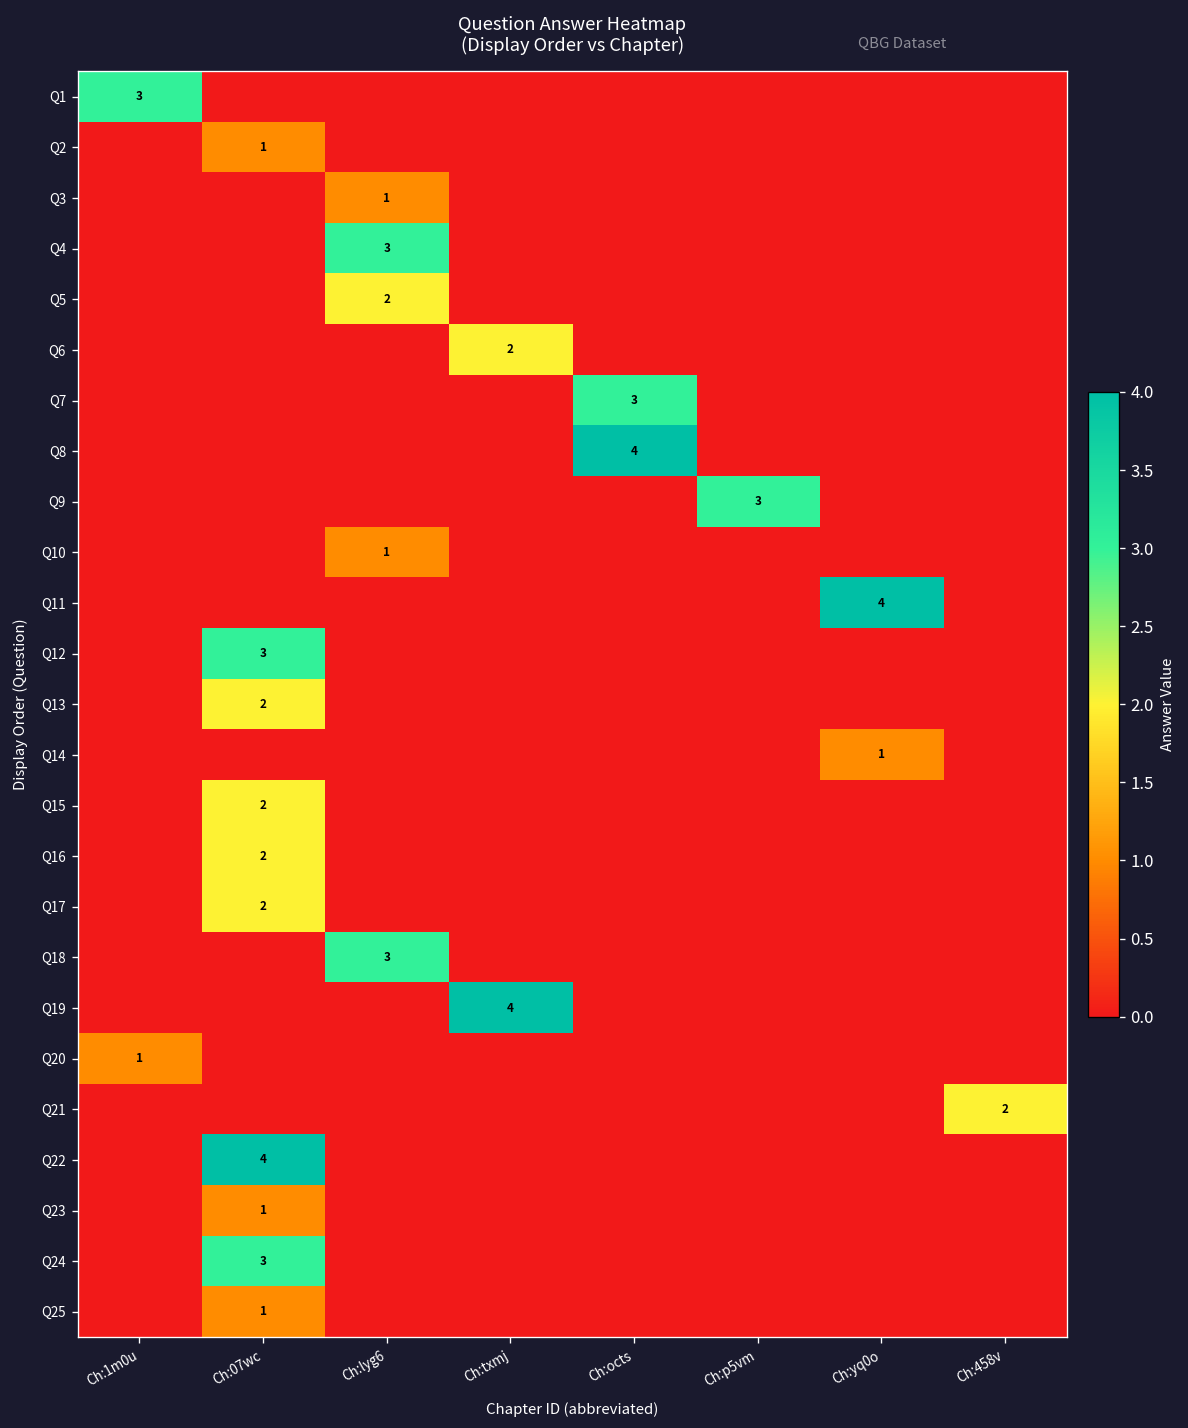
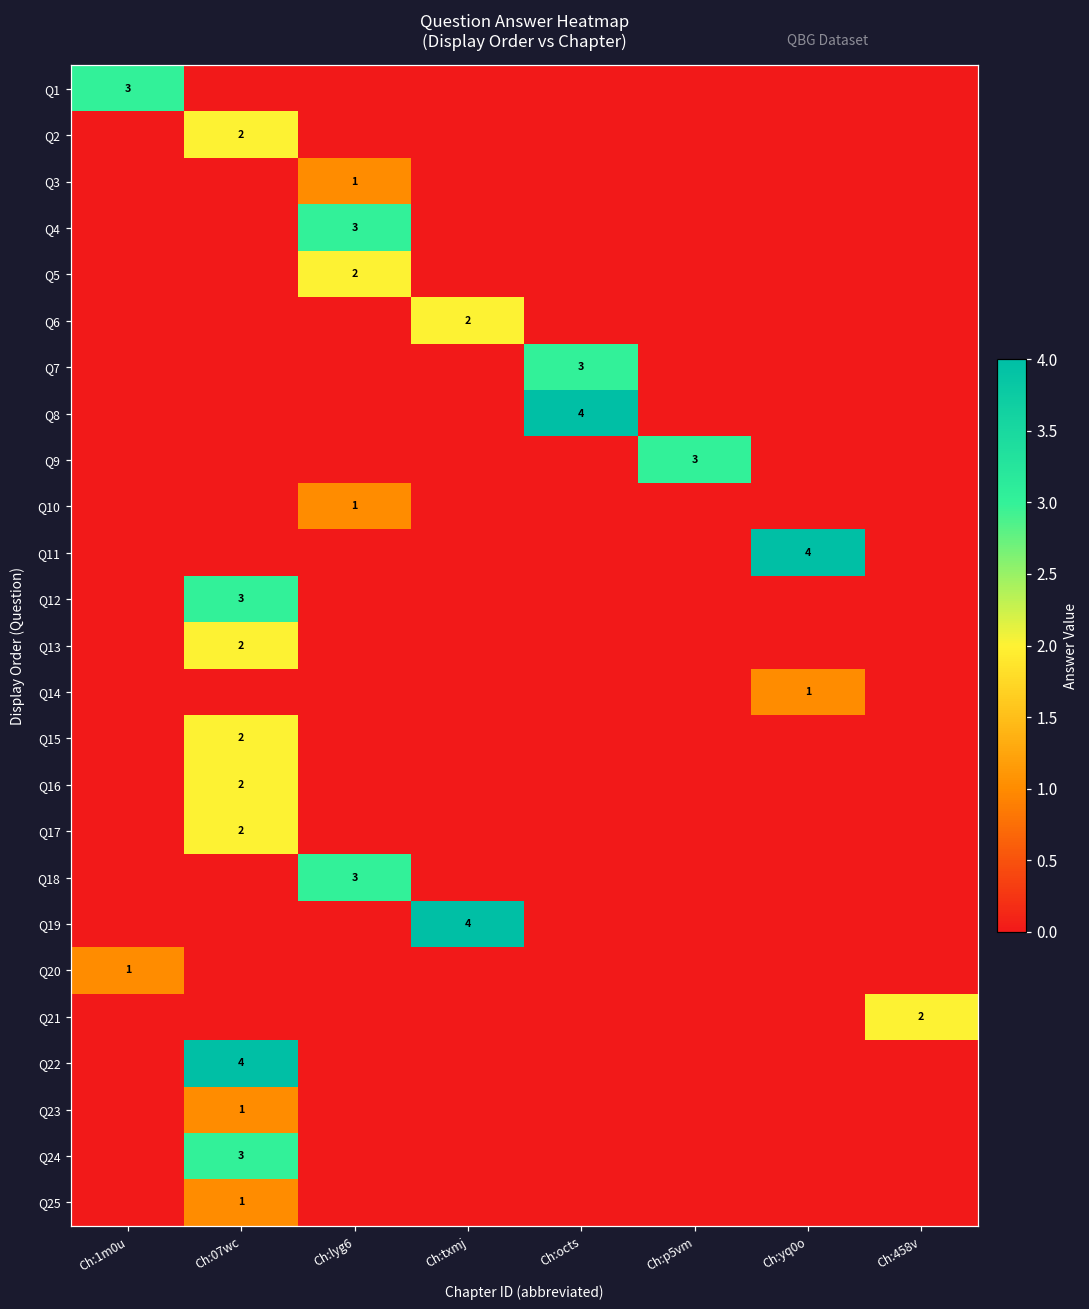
Q2, Ch:07wc: 1 -> 2
